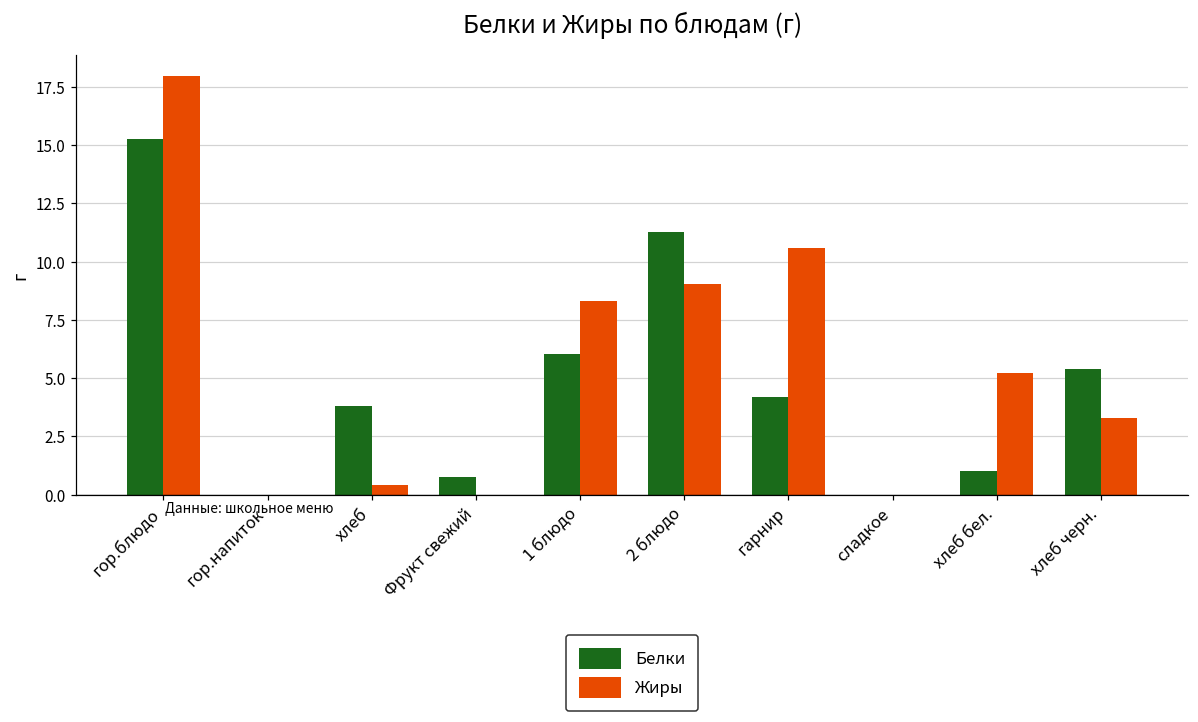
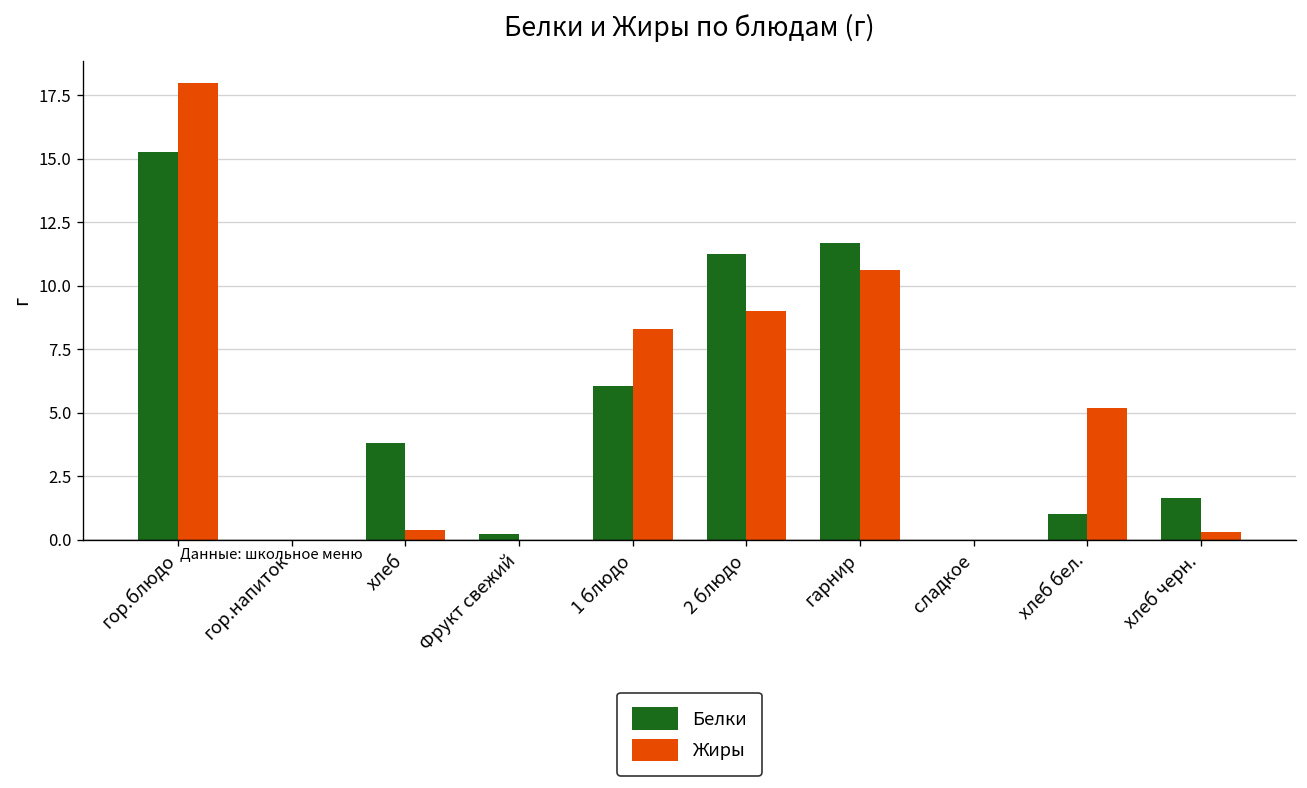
Белки, Фрукт свежий: 0.8 -> 0.2
Белки, гарнир: 4.2 -> 11.7
Белки, хлеб черн.: 5.4 -> 1.7
Жиры, хлеб черн.: 3.3 -> 0.3
